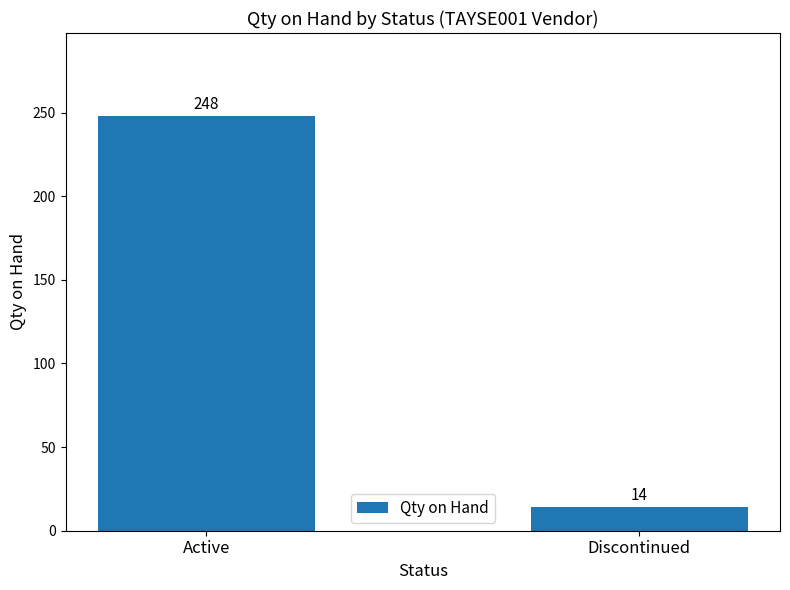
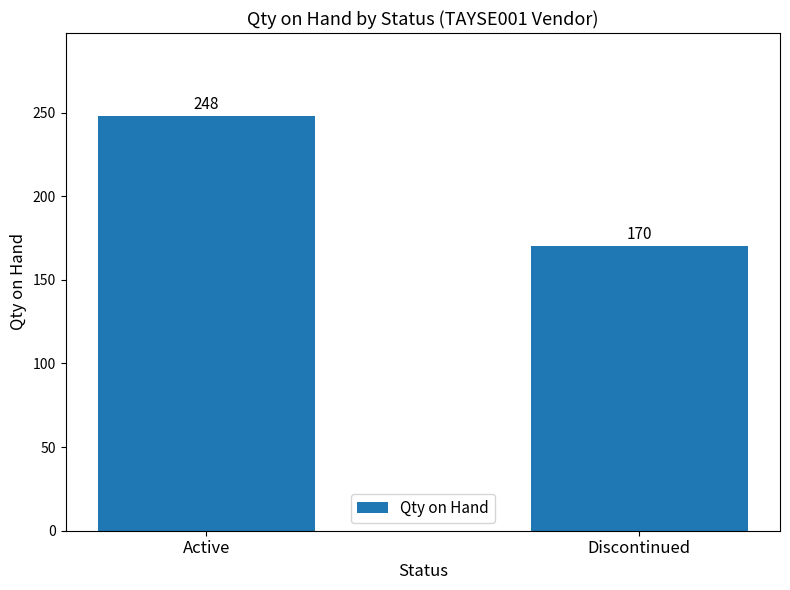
Discontinued: 14 -> 170
